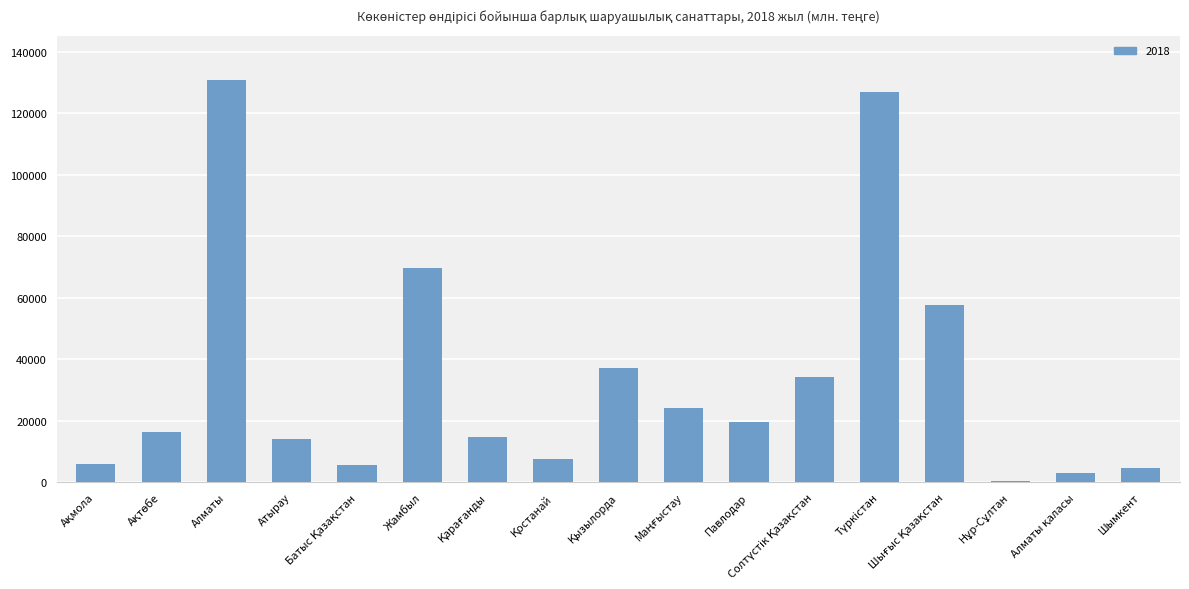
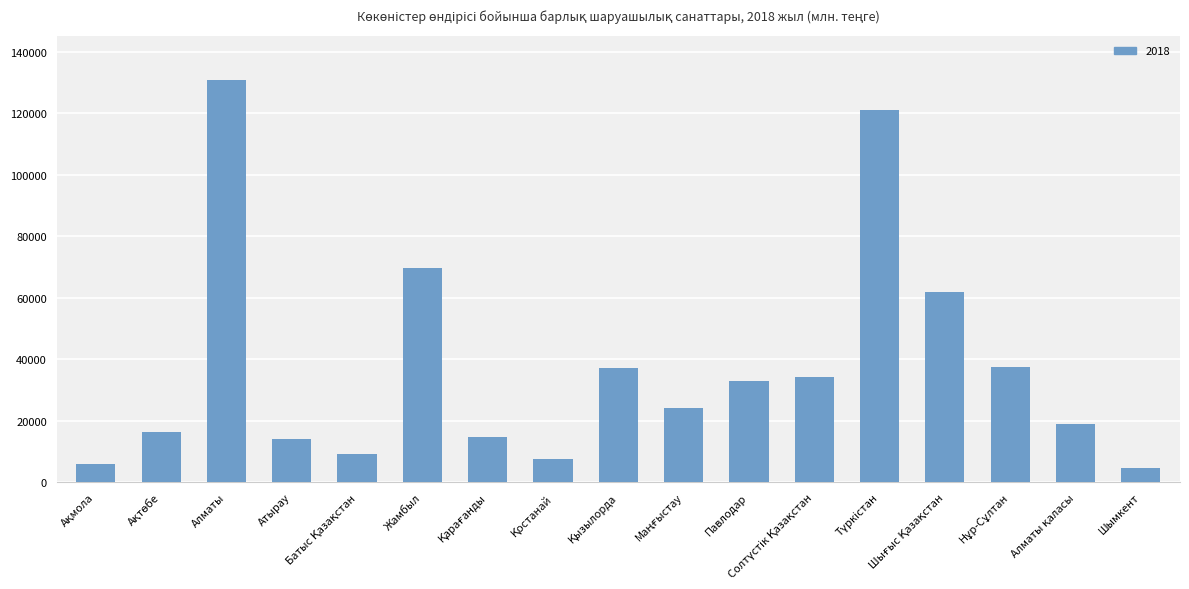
Батыс Қазақстан: 6000 -> 9000
Павлодар: 19000 -> 33000
Түркістан: 127000 -> 121000
Шығыс Қазақстан: 58000 -> 62000
Нұр-Сұлтан: 0 -> 38000
Алматы қаласы: 3000 -> 19000
